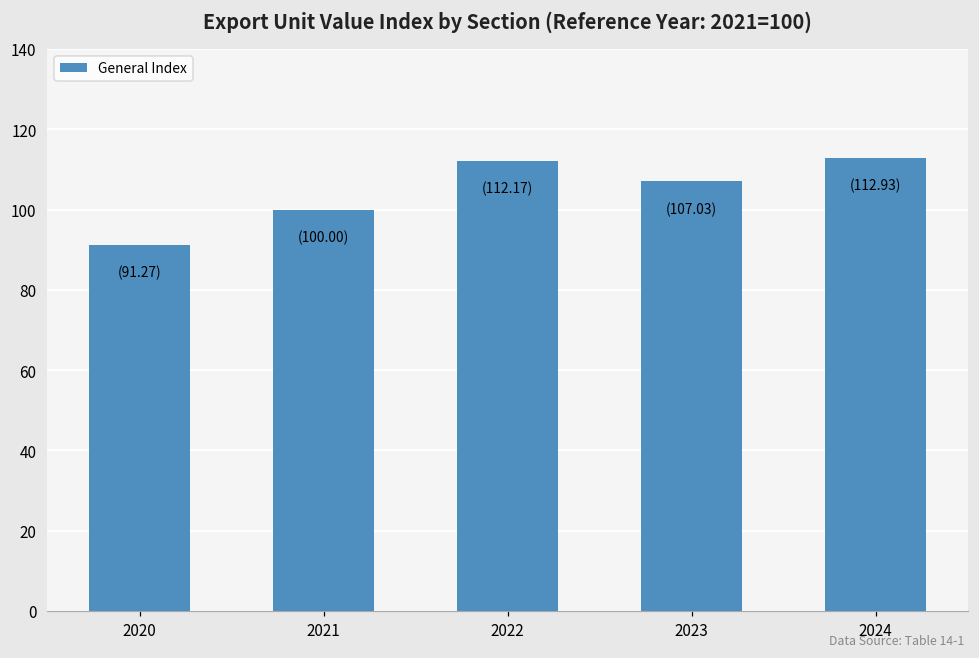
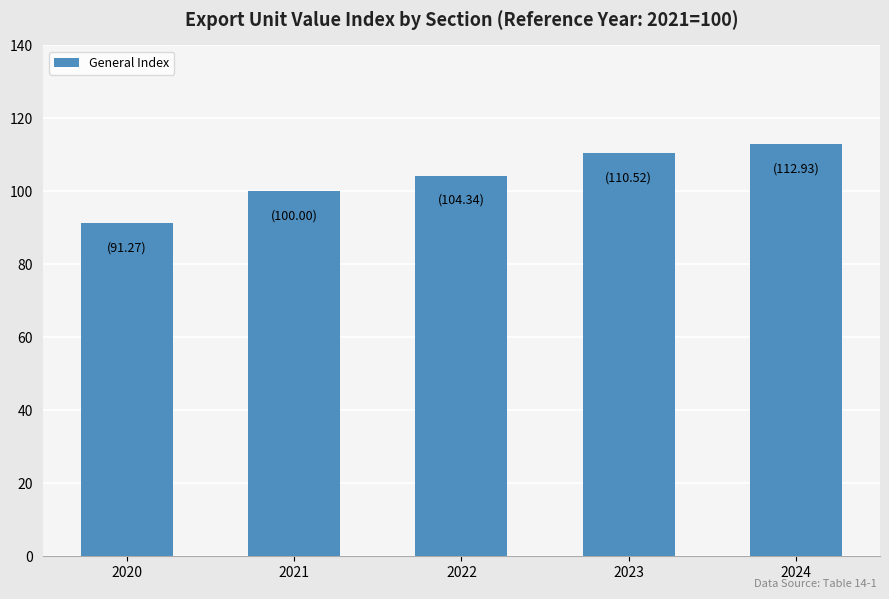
2022: (112.17) -> (104.34)
2023: (107.03) -> (110.52)
